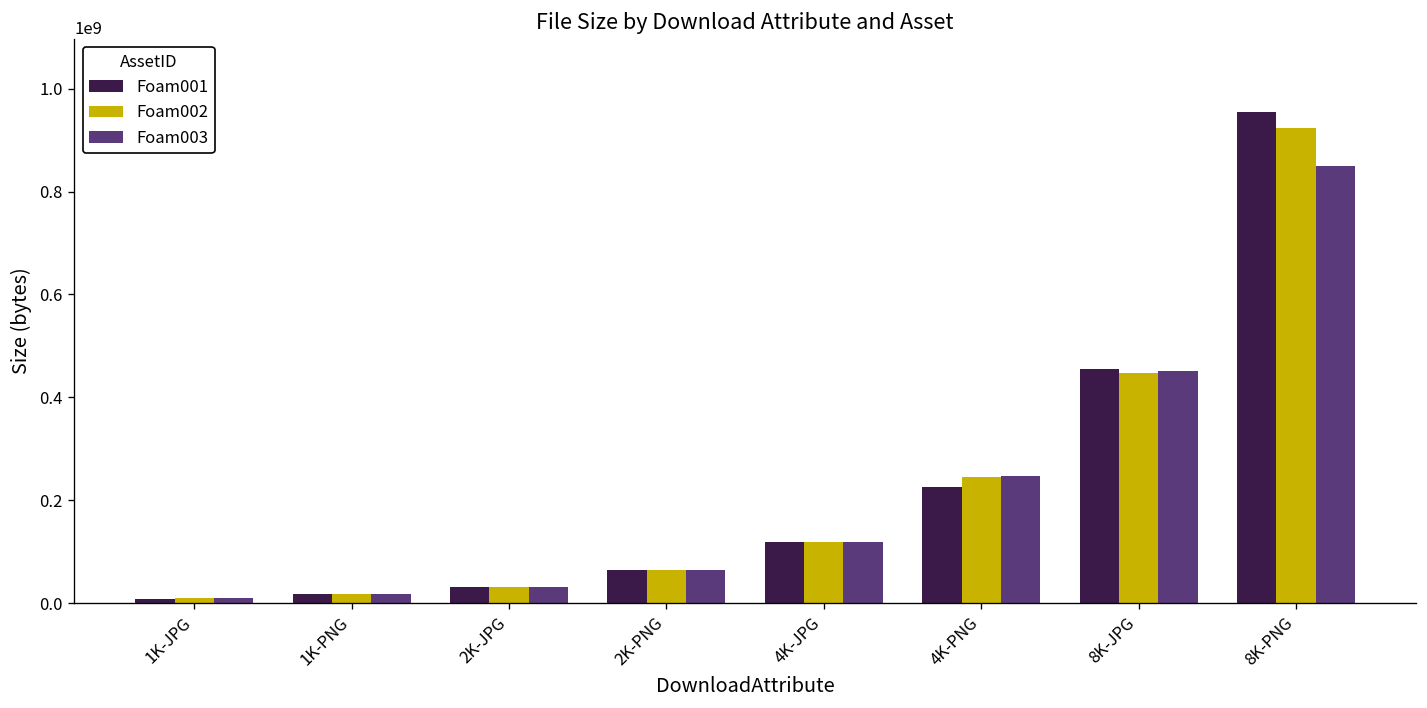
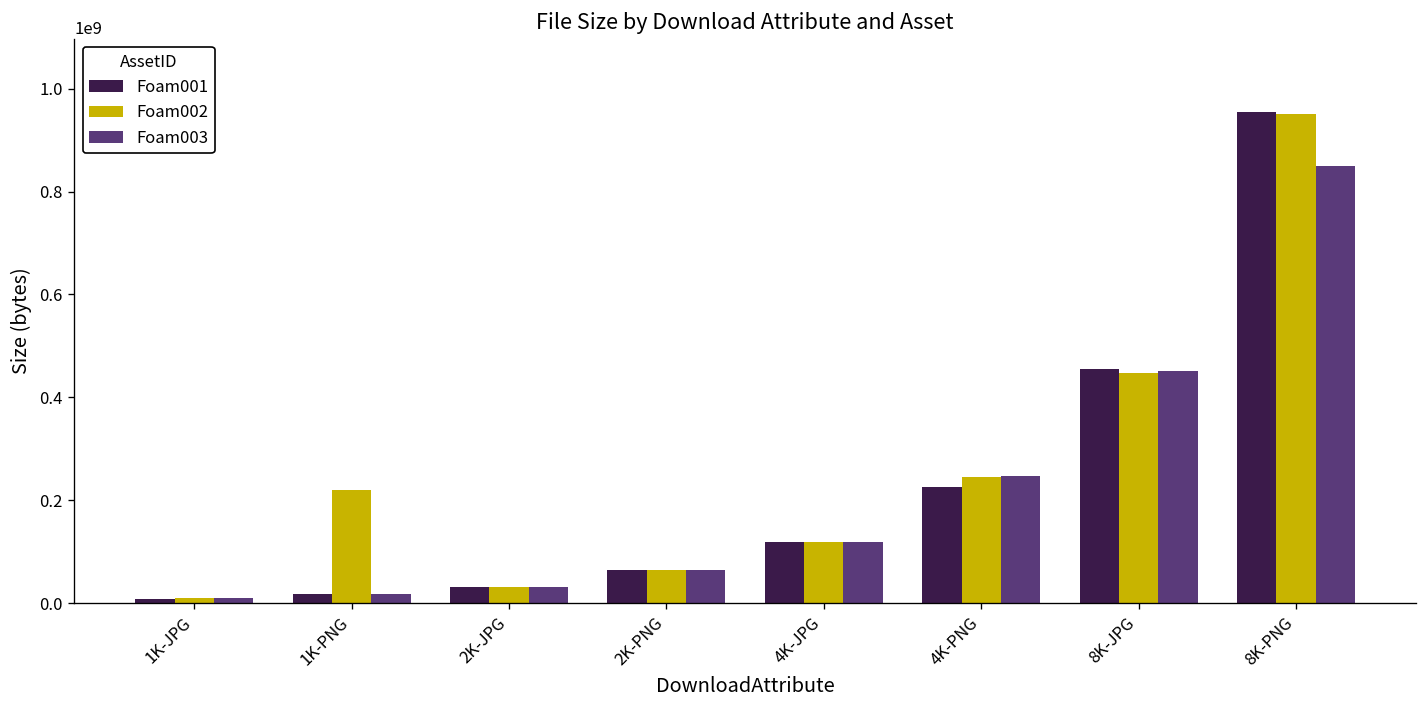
Foam002, 1K-PNG: 20000000 -> 220000000
Foam002, 8K-PNG: 920000000 -> 950000000
